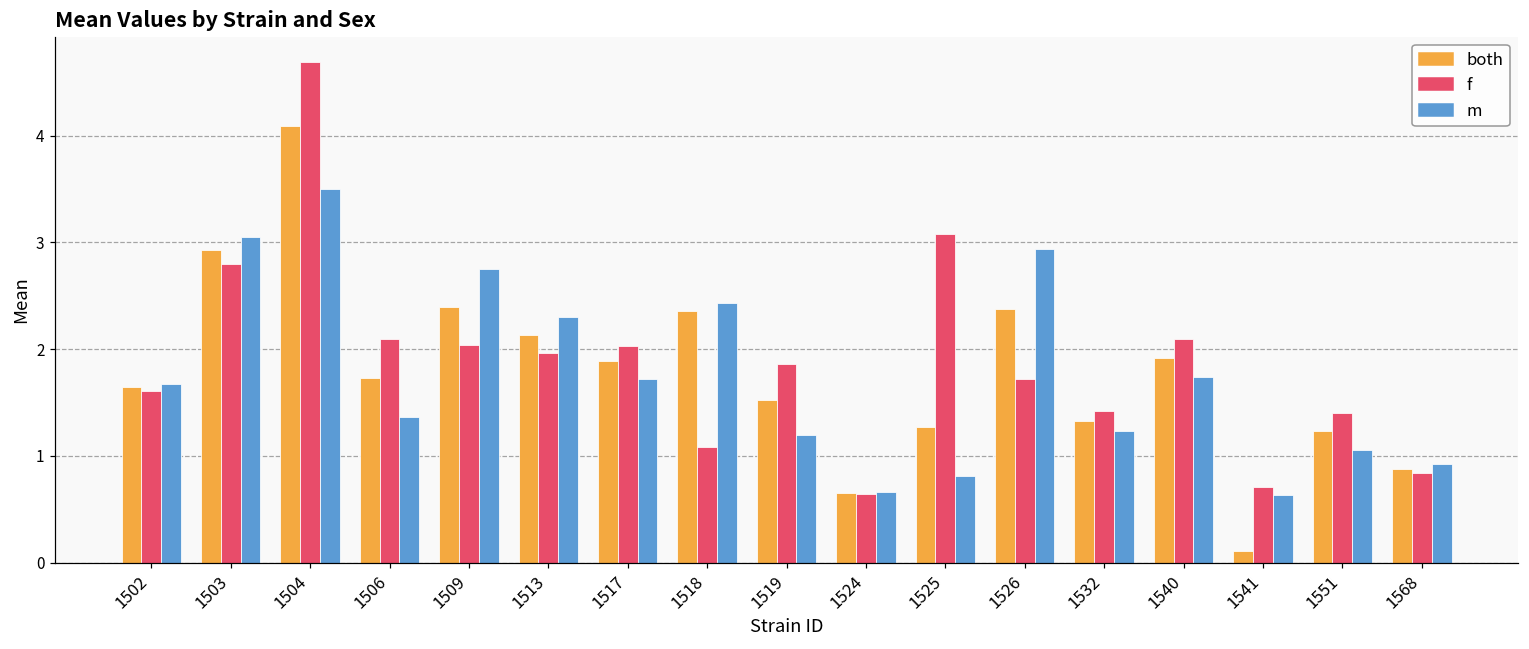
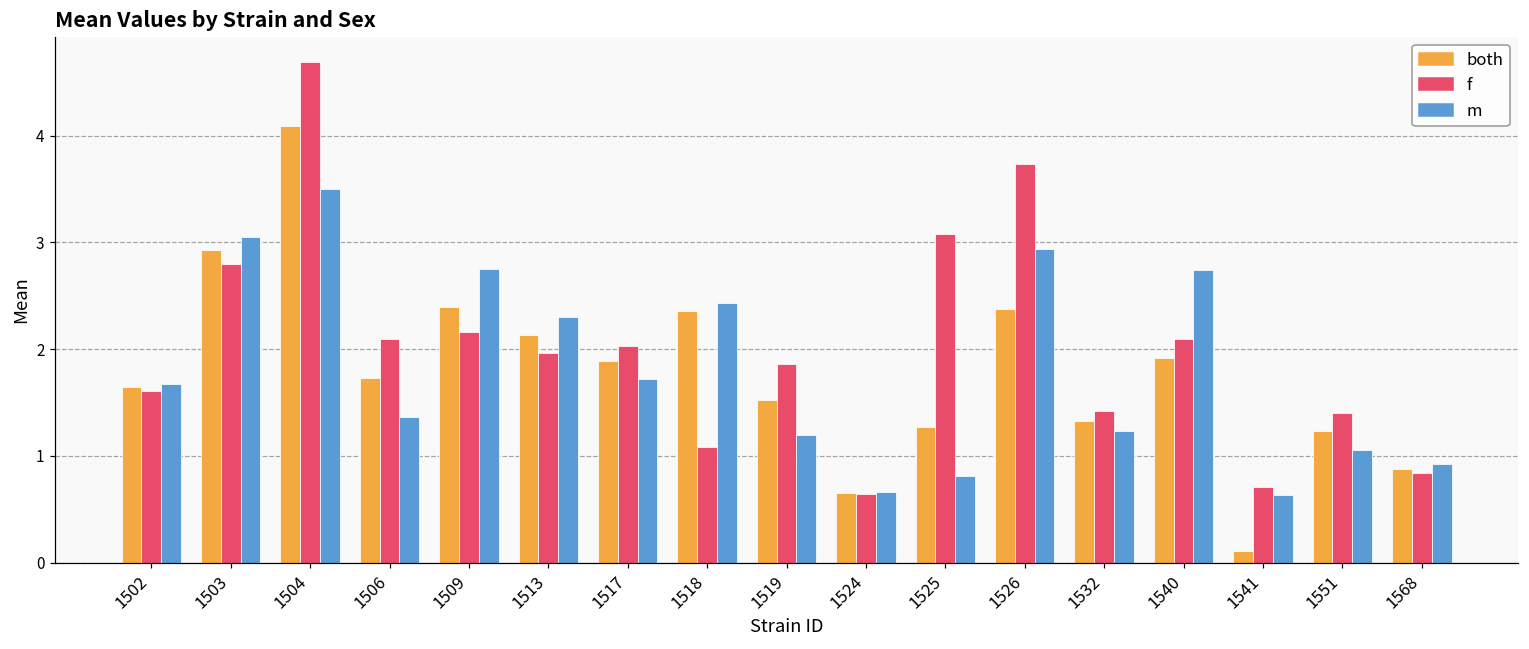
f, 1509: 2.0 -> 2.2
f, 1526: 1.7 -> 3.7
m, 1540: 1.7 -> 2.7
